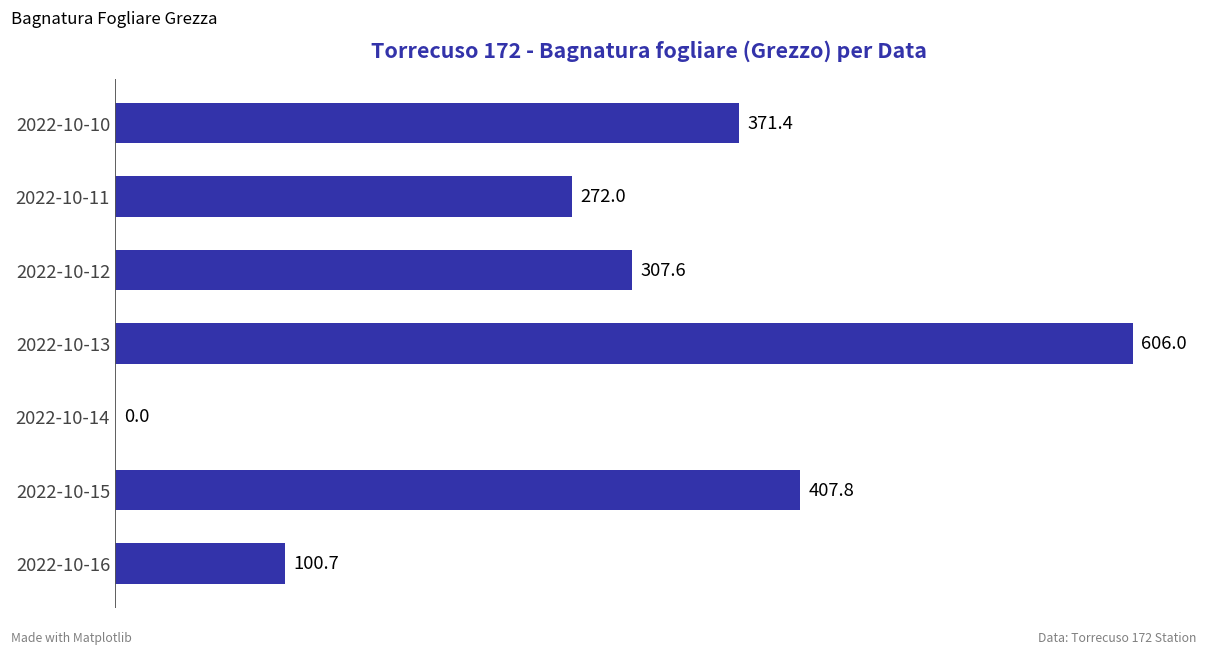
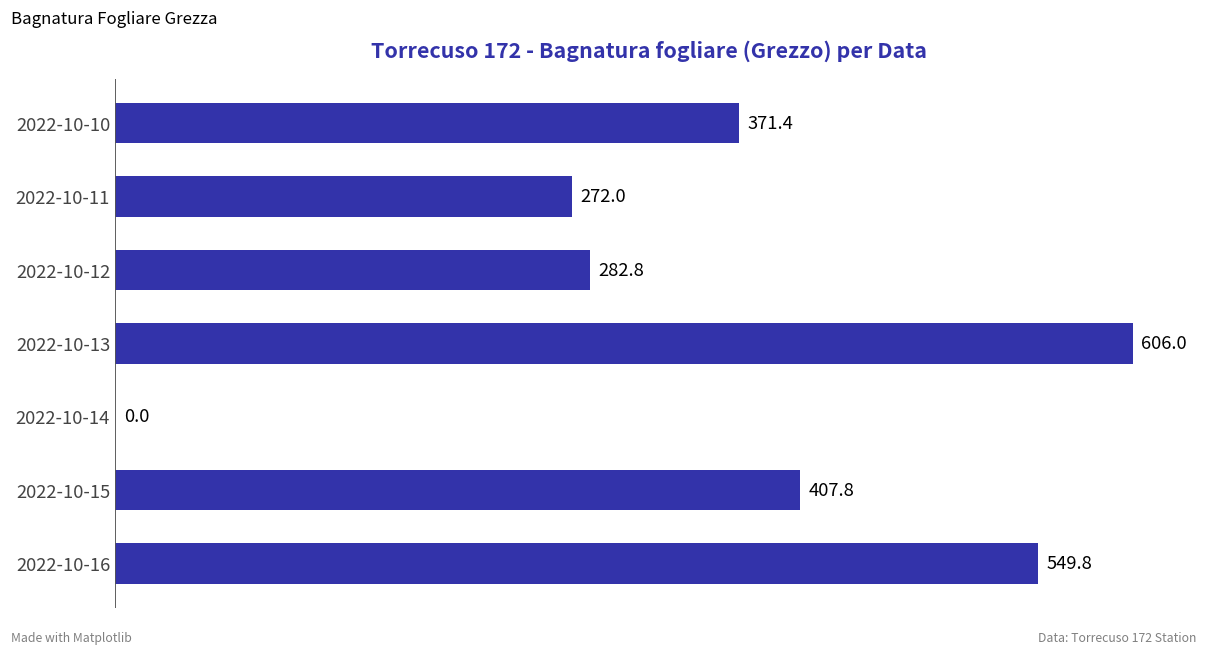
2022-10-12: 307.6 -> 282.8
2022-10-16: 100.7 -> 549.8
